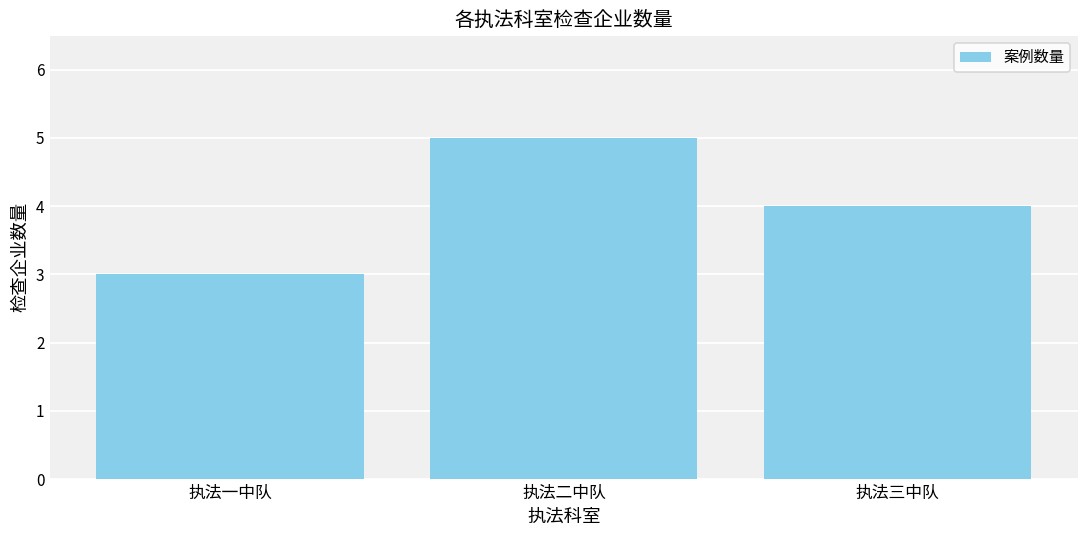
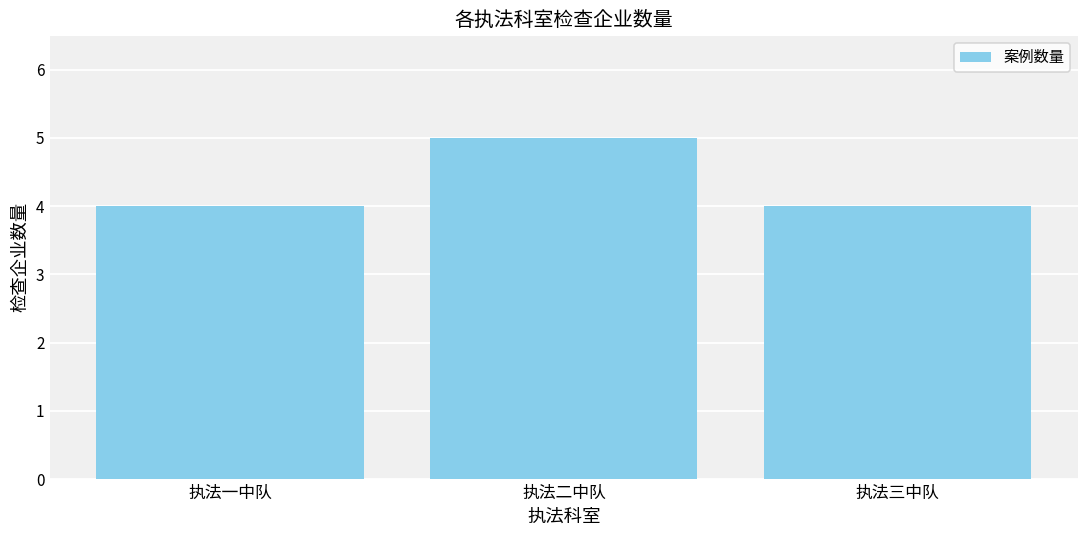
执法一中队: 3 -> 4
